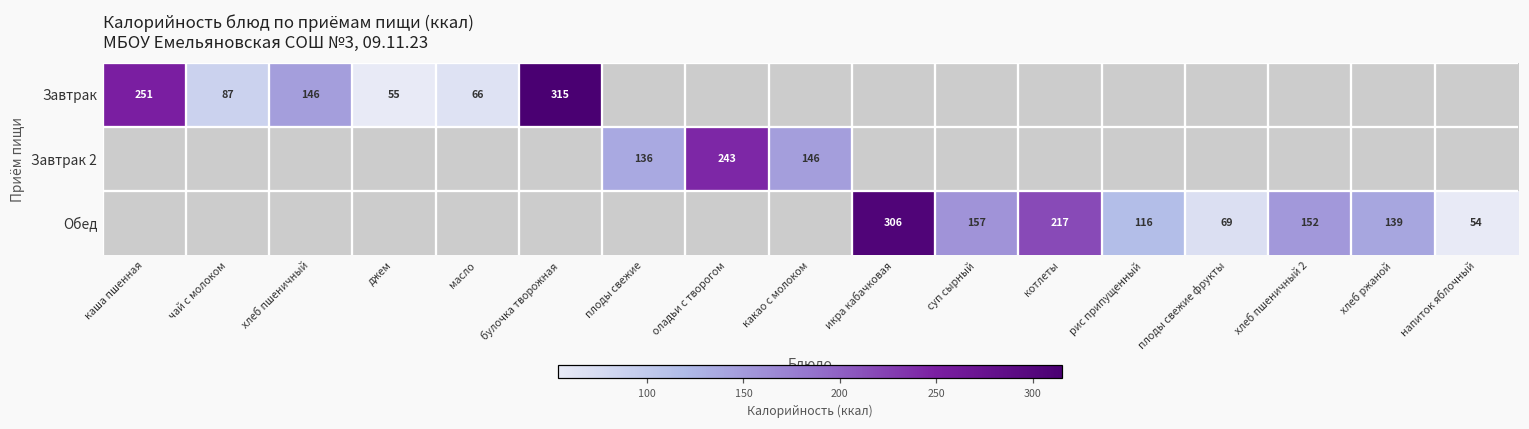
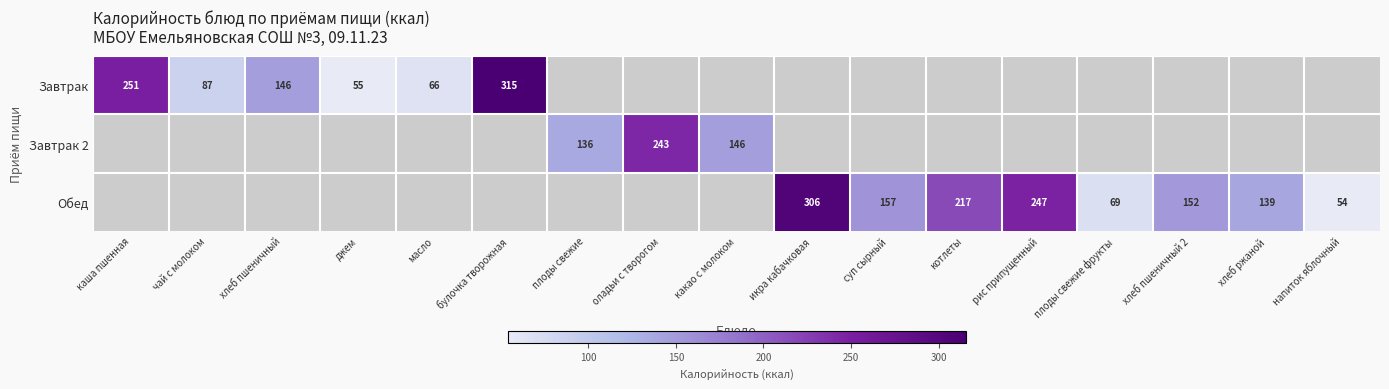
Обед, рис припущенный: 116 -> 247
